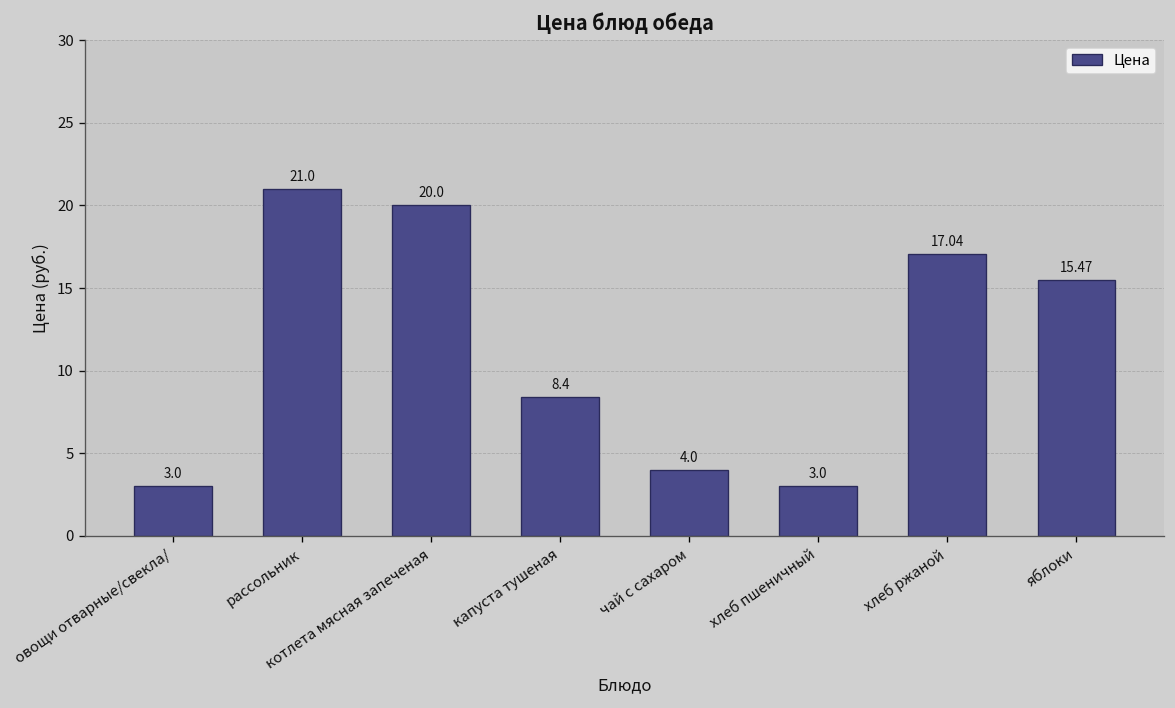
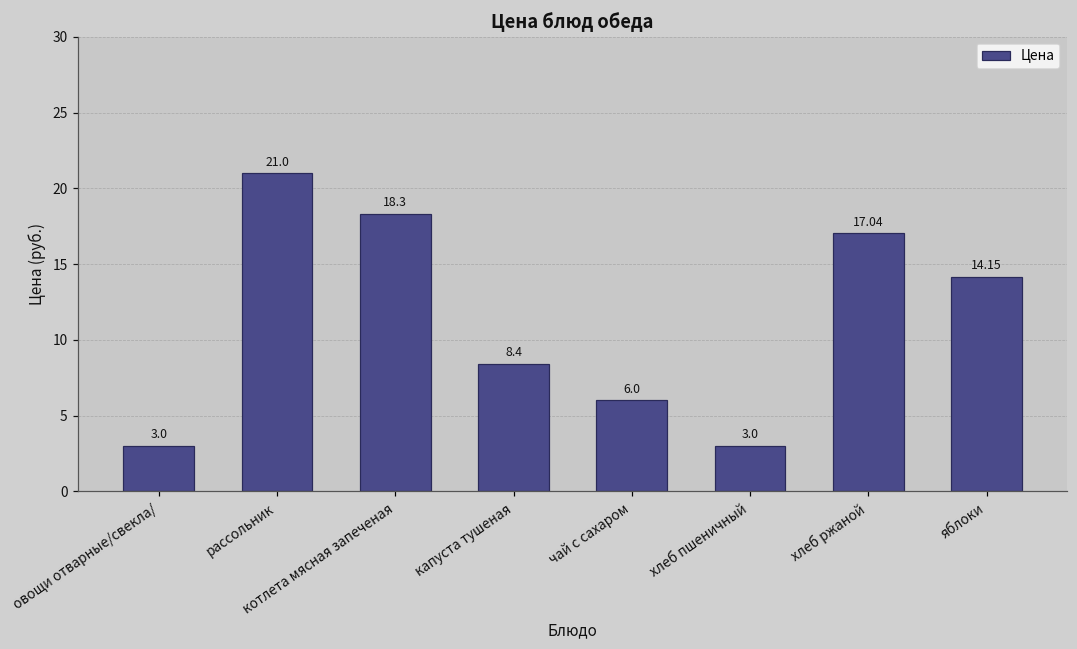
котлета мясная запеченая: 20.0 -> 18.3
чай с сахаром: 4.0 -> 6.0
яблоки: 15.47 -> 14.15
